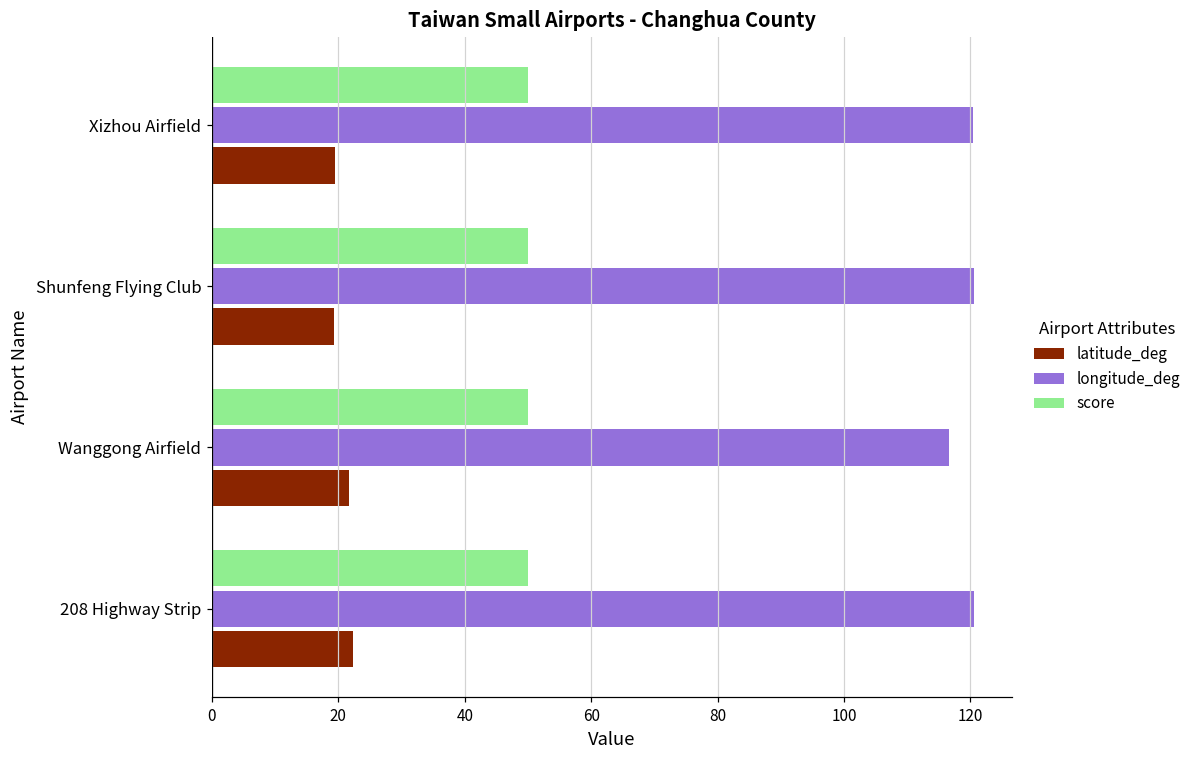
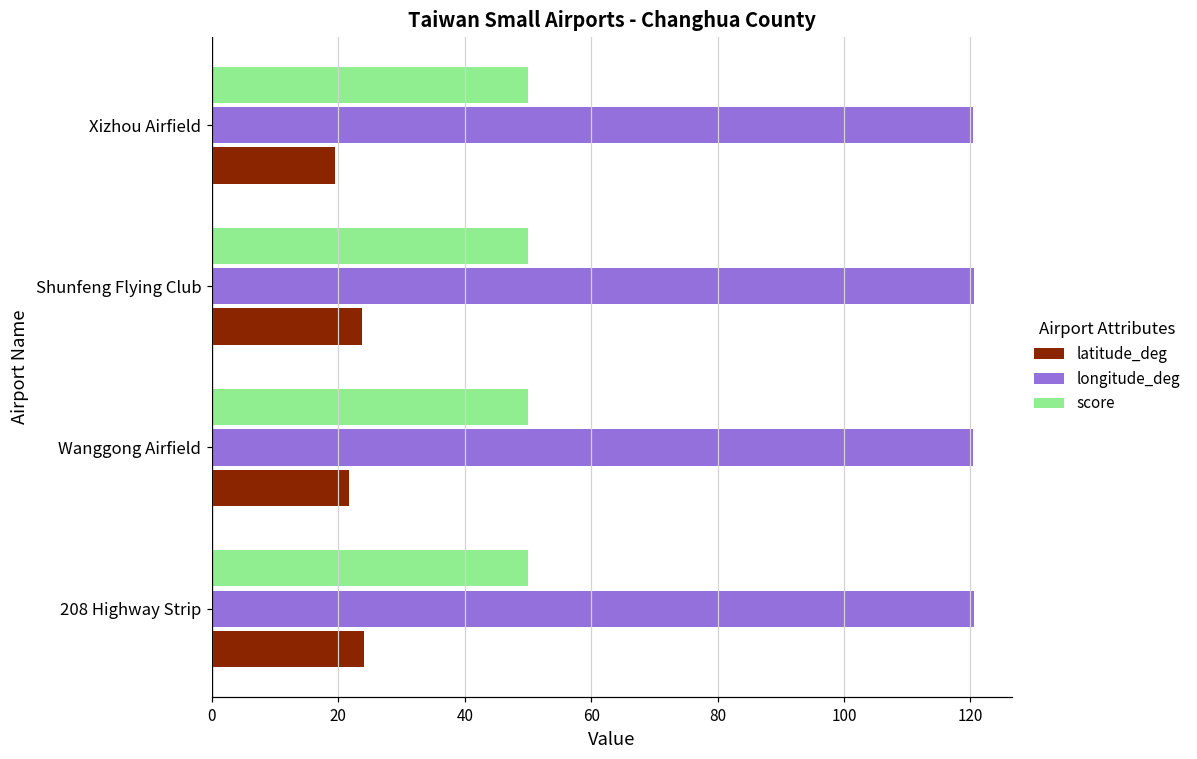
latitude_deg, Shunfeng Flying Club: 19 -> 24
longitude_deg, Wanggong Airfield: 117 -> 120
latitude_deg, 208 Highway Strip: 22 -> 24
